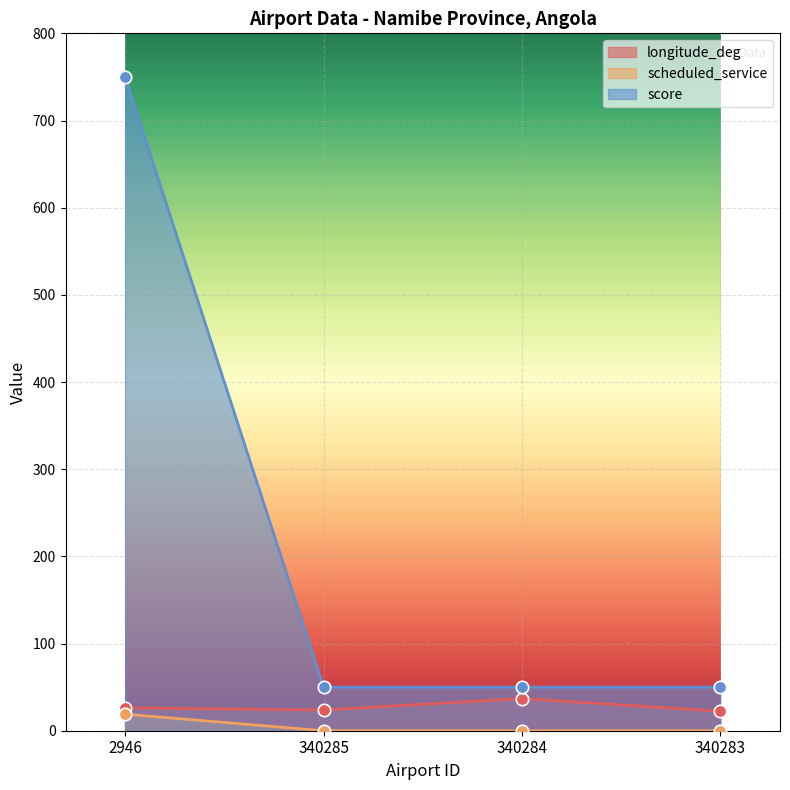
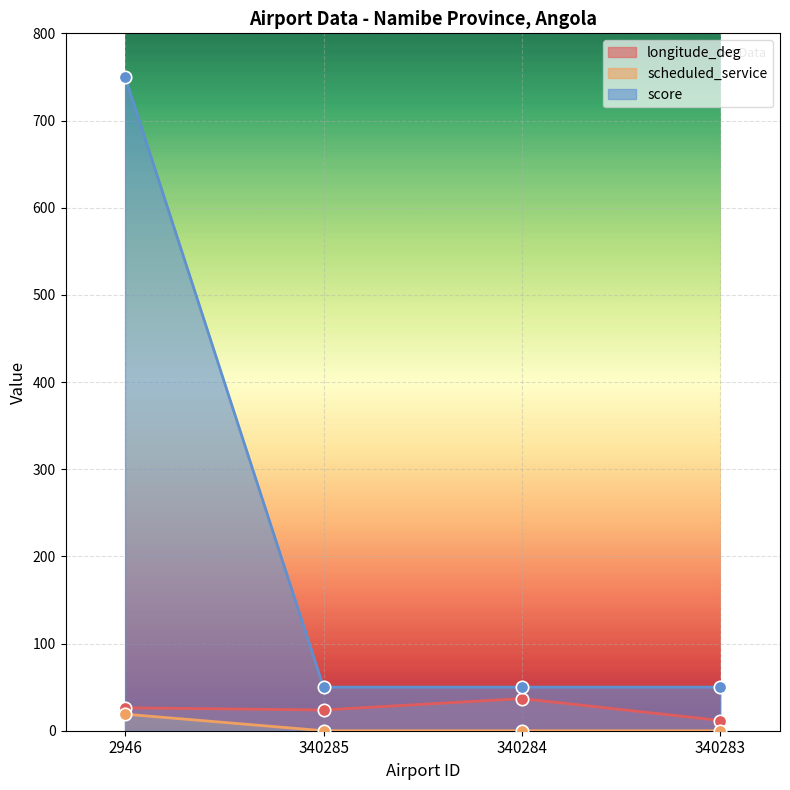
longitude_deg, 340283: 20 -> 10
